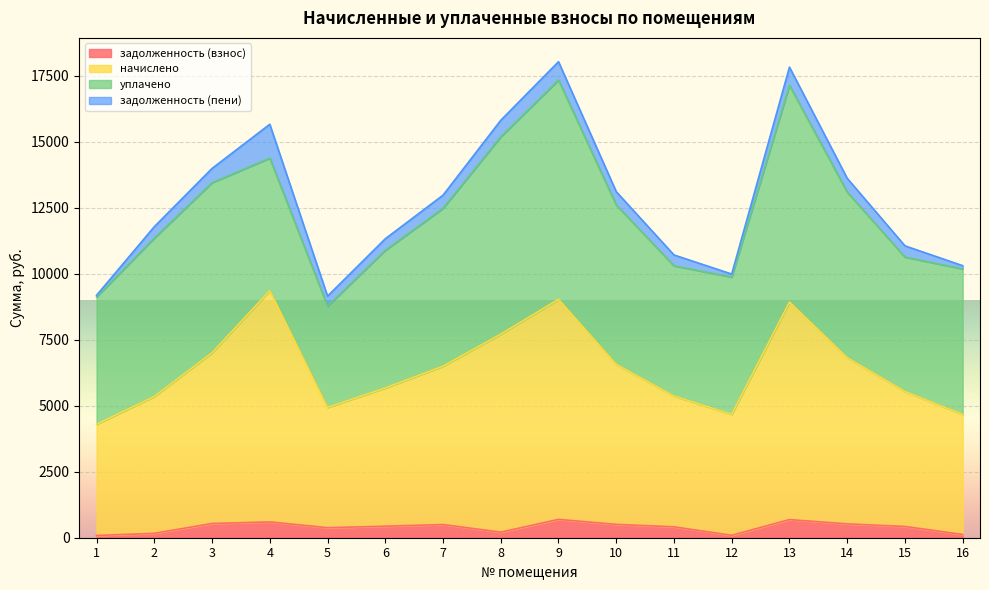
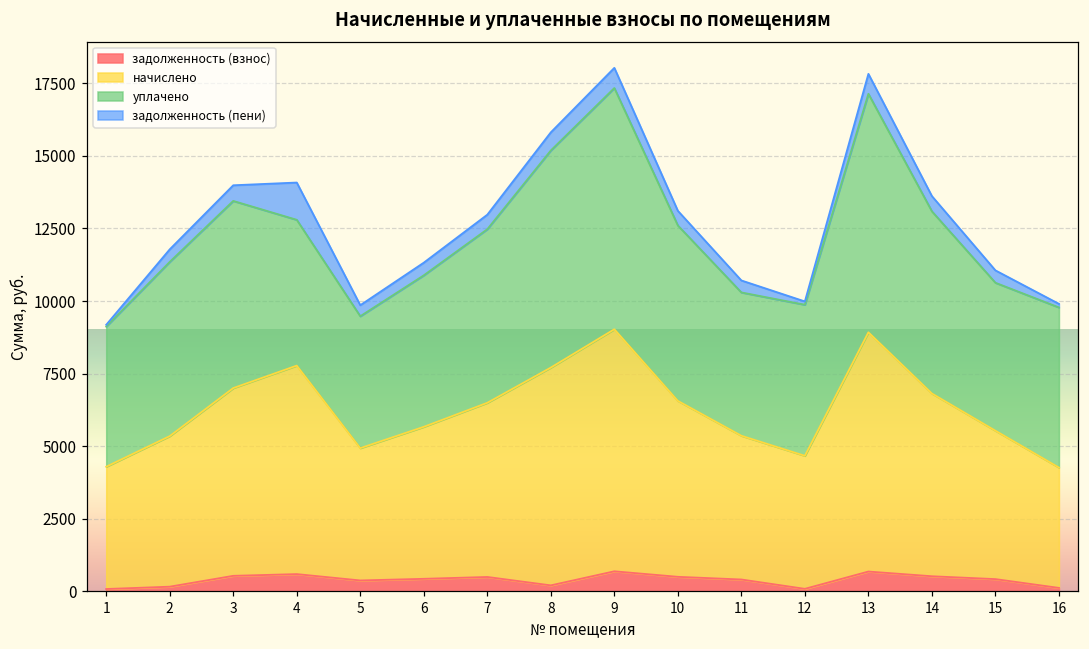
начислено, 4: 8800 -> 7200
уплачено, 5: 3800 -> 4500
начислено, 16: 4500 -> 4100
